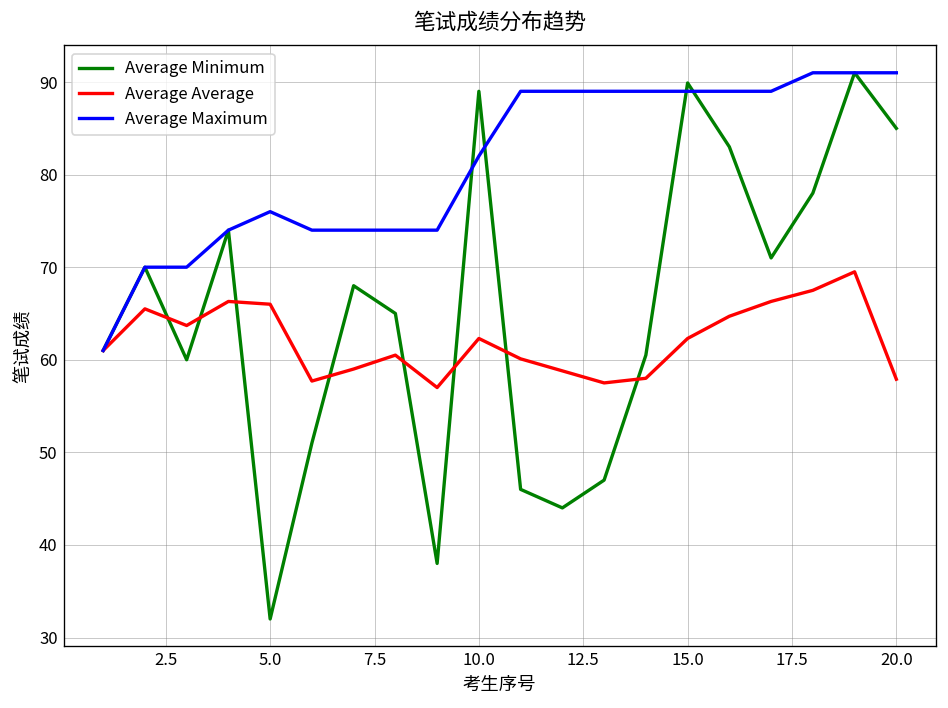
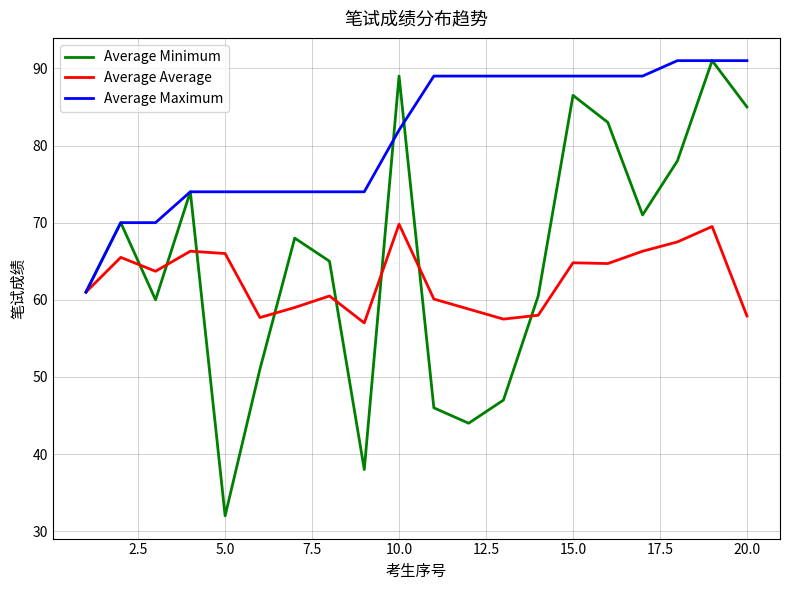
Average Maximum, 5.0: 76 -> 74
Average Average, 10.0: 62 -> 70
Average Minimum, 15.0: 90 -> 87
Average Average, 15.0: 62 -> 65
